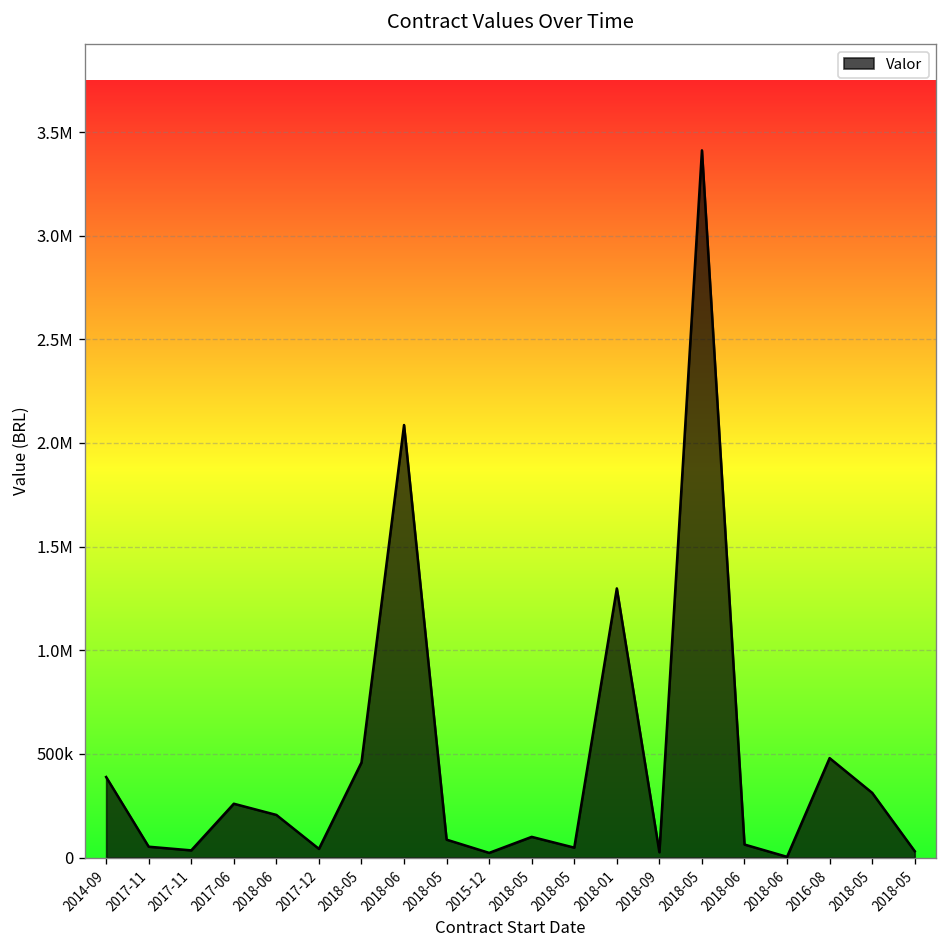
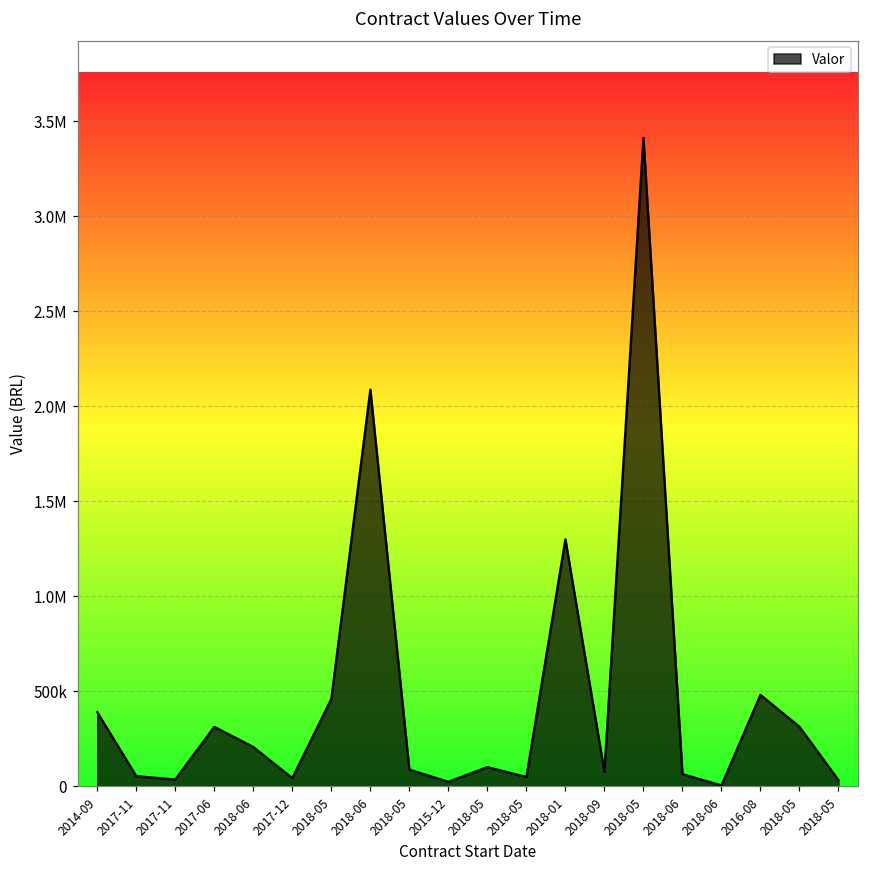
2017-06: 260000 -> 310000
2018-09: 30000 -> 80000
